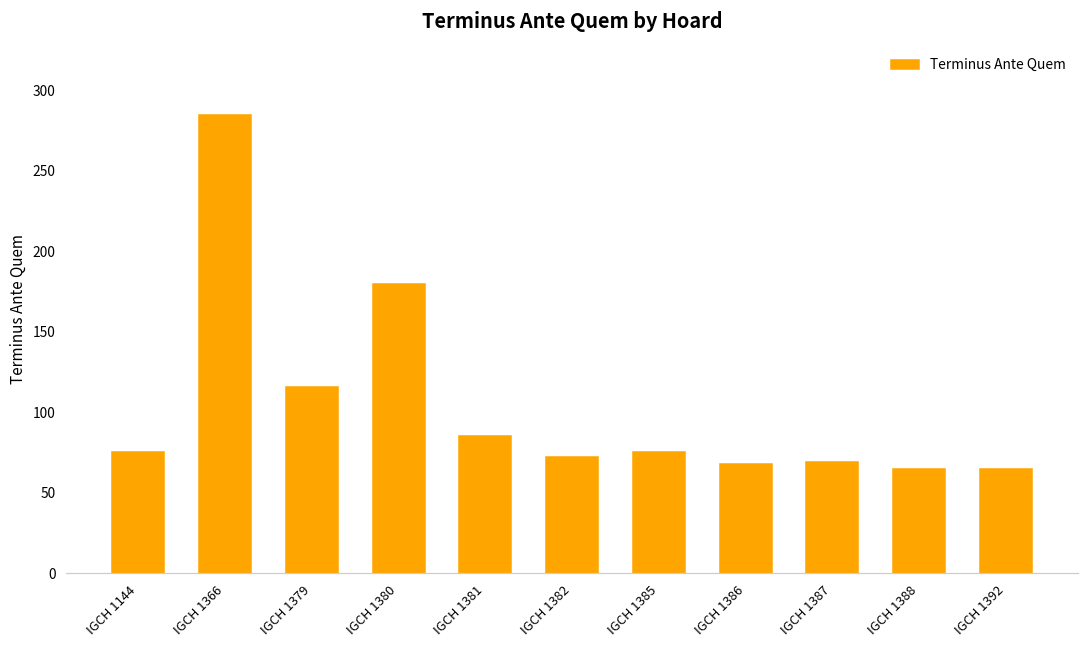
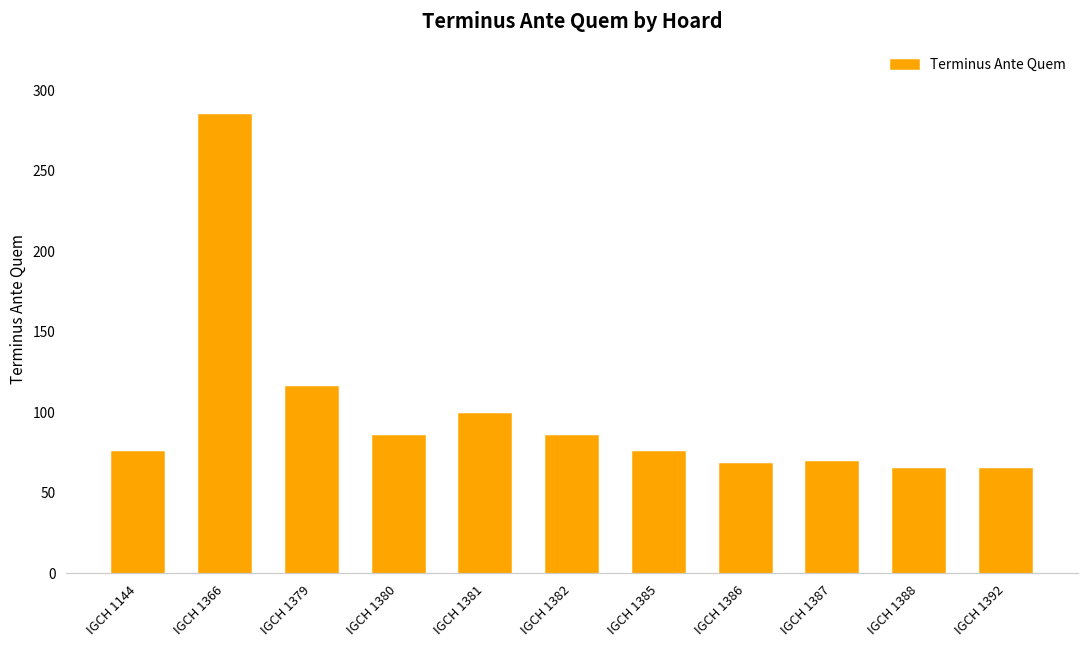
IGCH 1380: 180 -> 85
IGCH 1381: 85 -> 99
IGCH 1382: 72 -> 85
